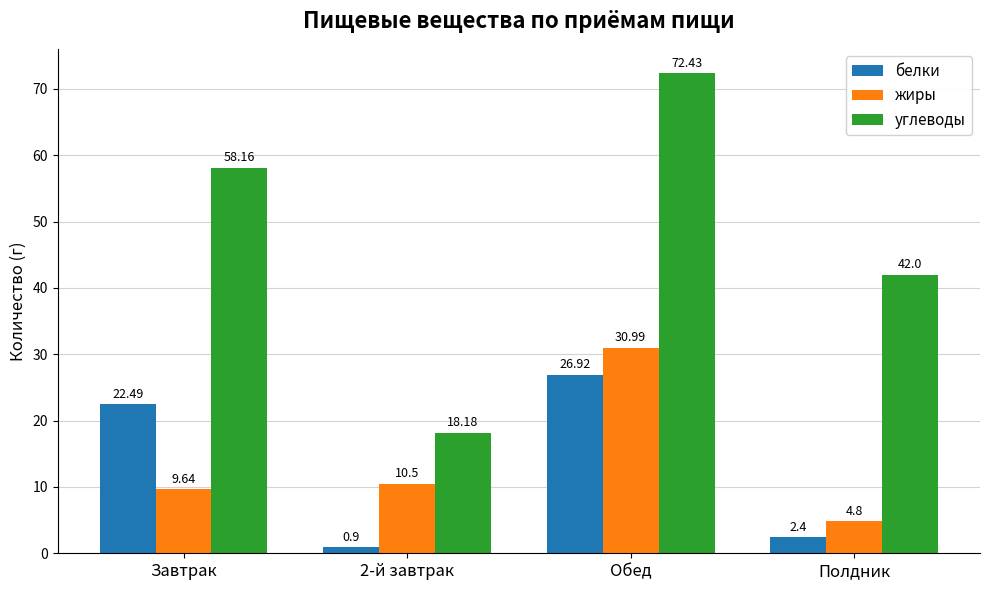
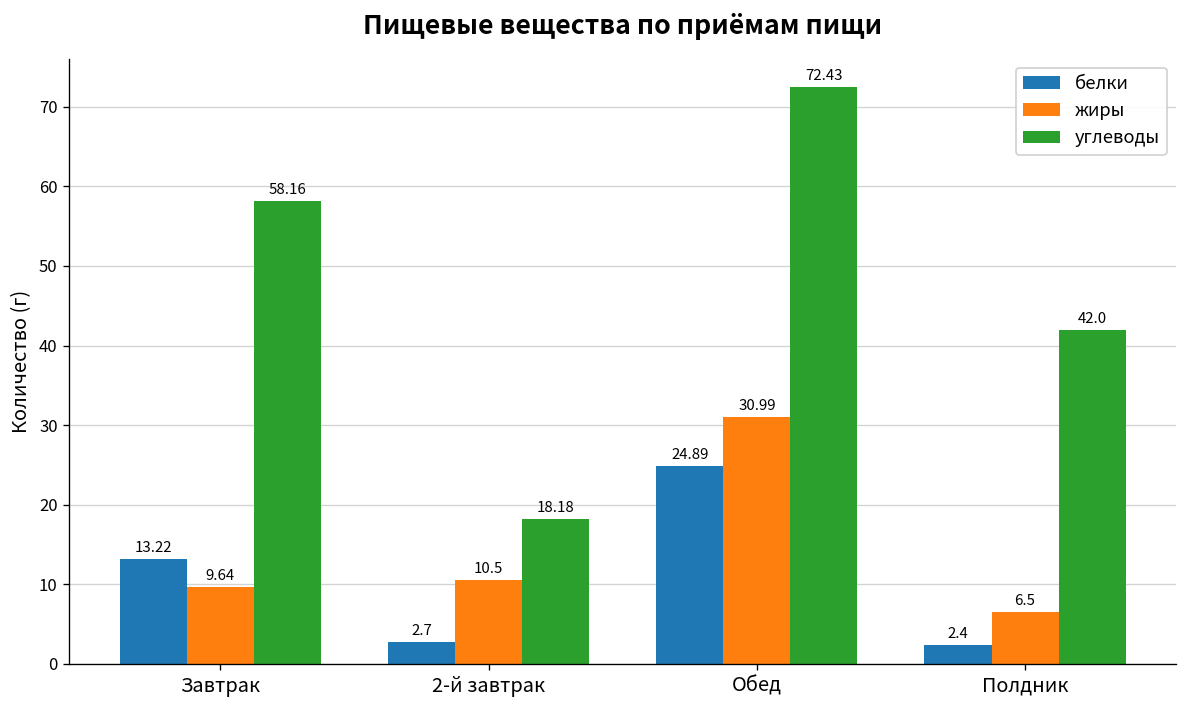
белки, Завтрак: 22.49 -> 13.22
белки, 2-й завтрак: 0.9 -> 2.7
белки, Обед: 26.92 -> 24.89
жиры, Полдник: 4.8 -> 6.5
